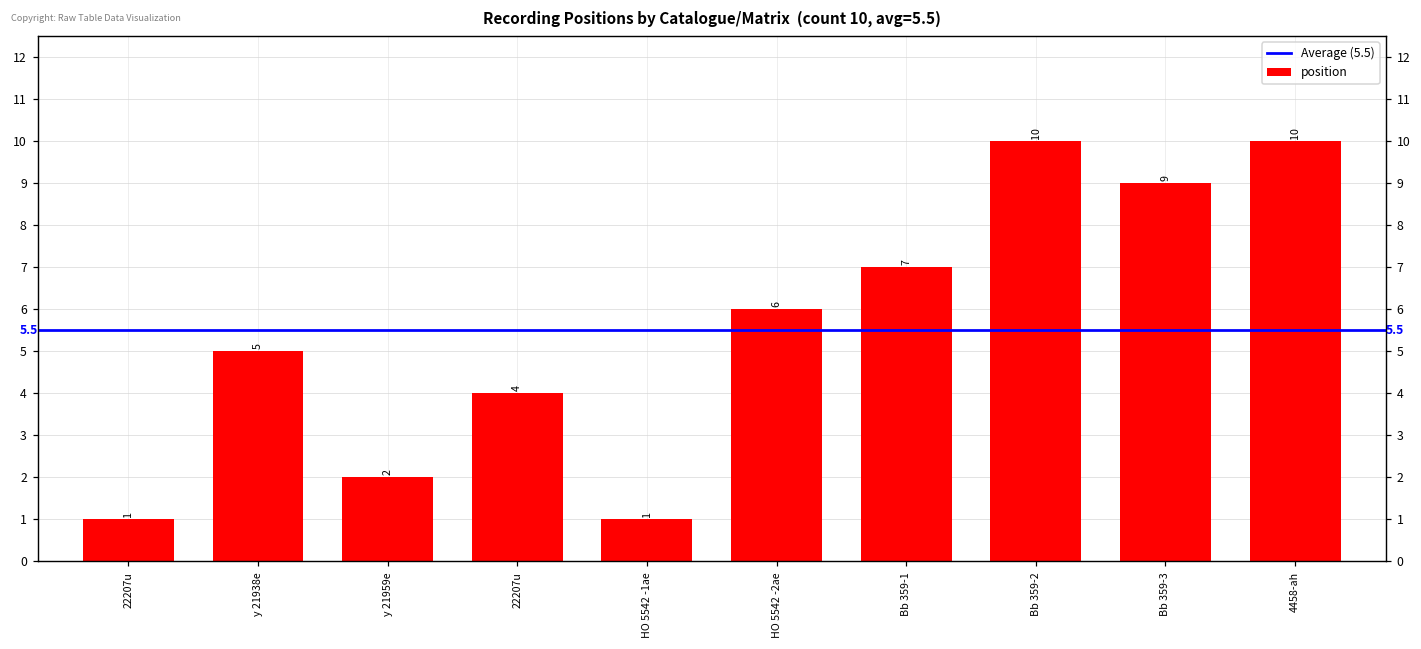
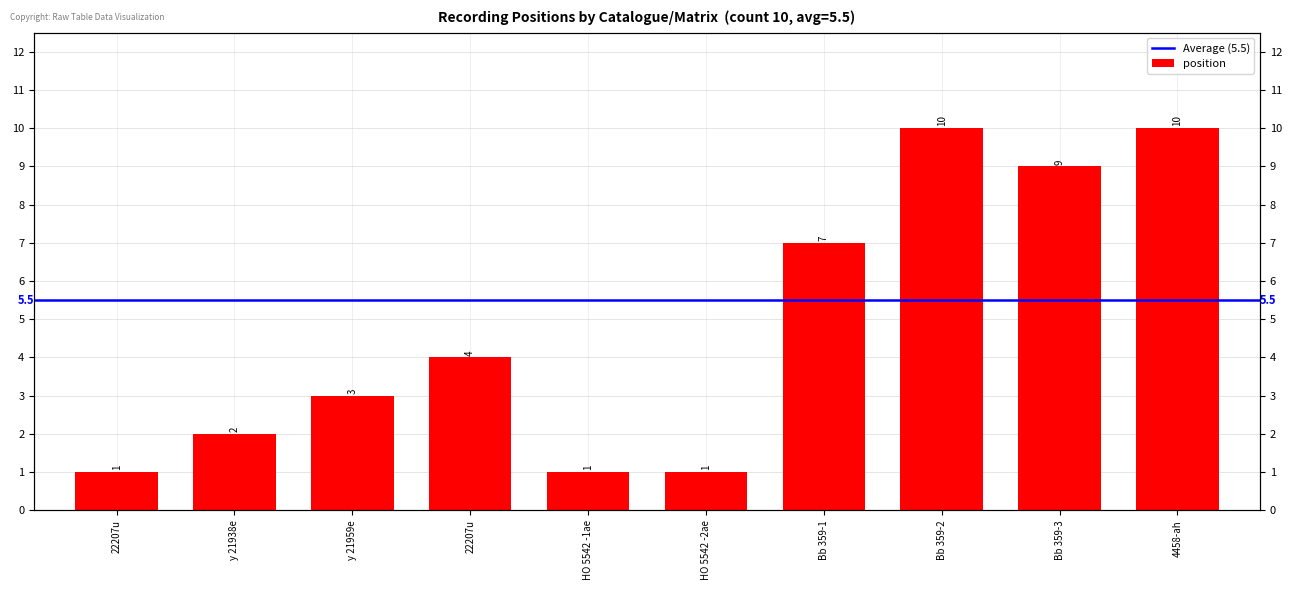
y 21938e: 5 -> 2
y 21959e: 2 -> 3
HO 5542 -2ae: 6 -> 1
